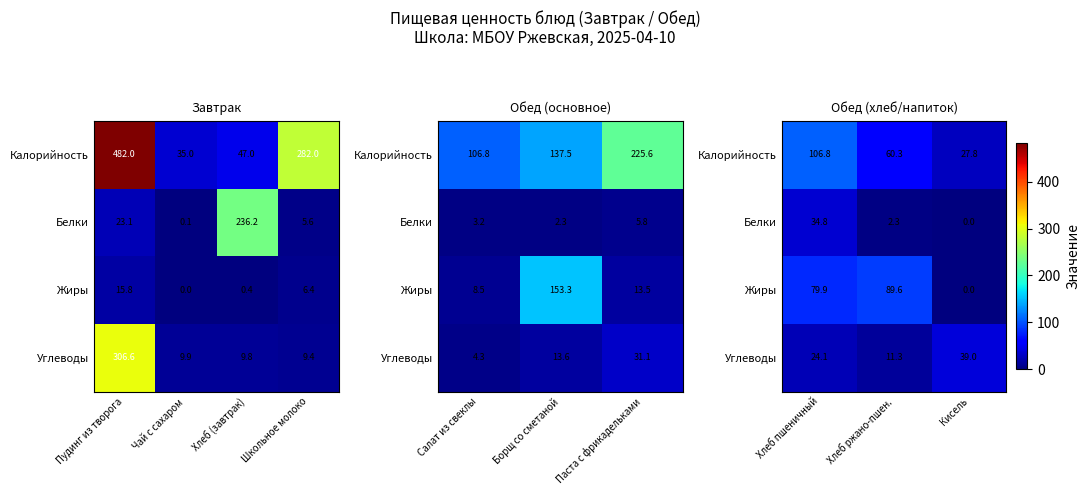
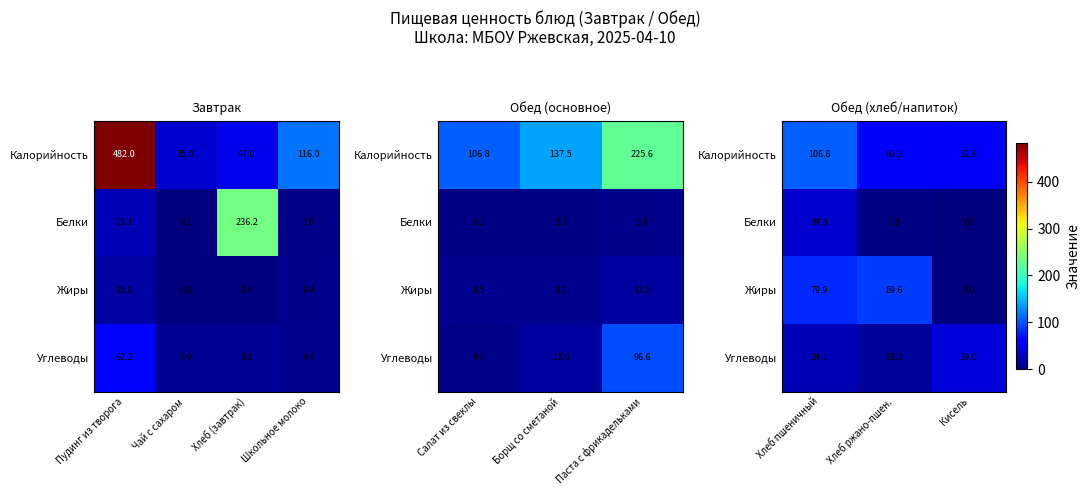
Завтрак, Калорийность, Школьное молоко: 282.0 -> 116.0
Завтрак, Углеводы, Пудинг из творога: 306.6 -> 62.2
Обед (основное), Жиры, Борщ со сметаной: 153.3 -> 8.2
Обед (основное), Углеводы, Паста с фрикадельками: 31.1 -> 96.6
Обед (хлеб/напиток), Калорийность, Кисель: 27.8 -> 52.6
